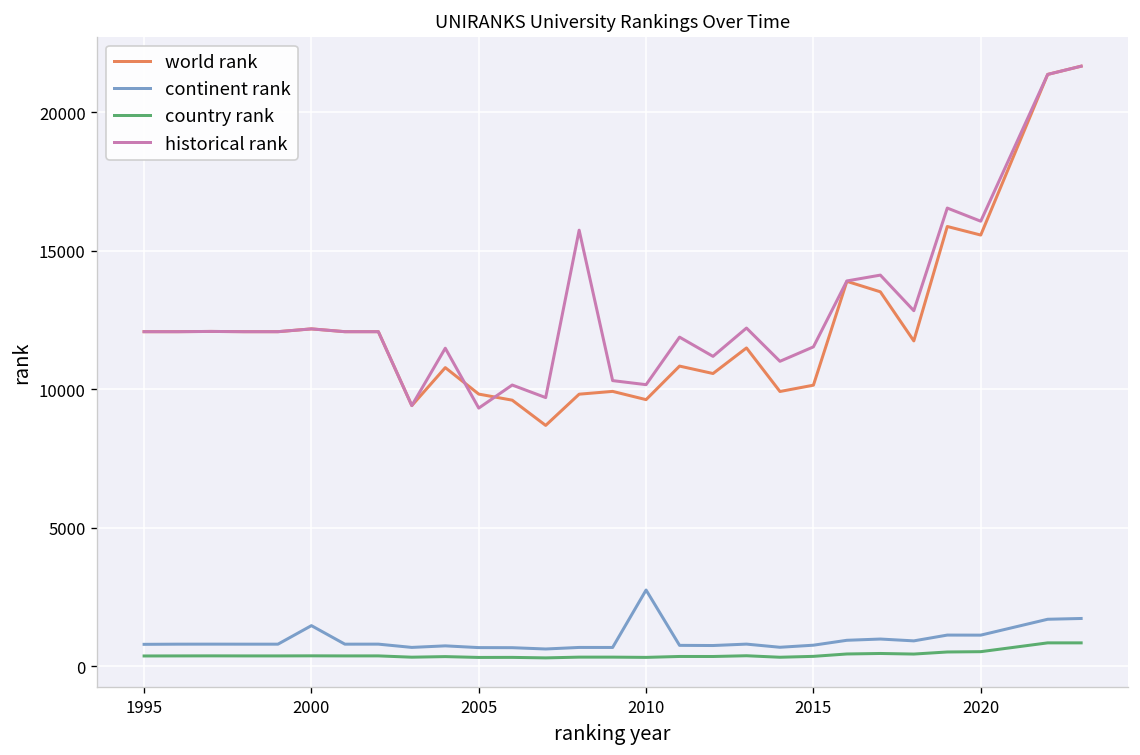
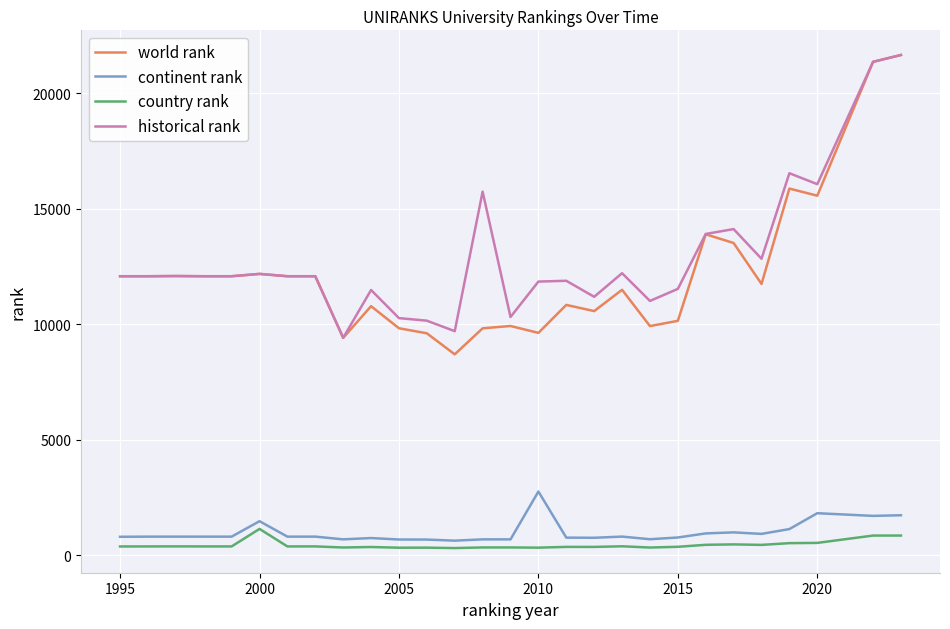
country rank, 2000: 400 -> 1100
historical rank, 2005: 9300 -> 10300
historical rank, 2010: 10200 -> 11800
continent rank, 2020: 1100 -> 1800
